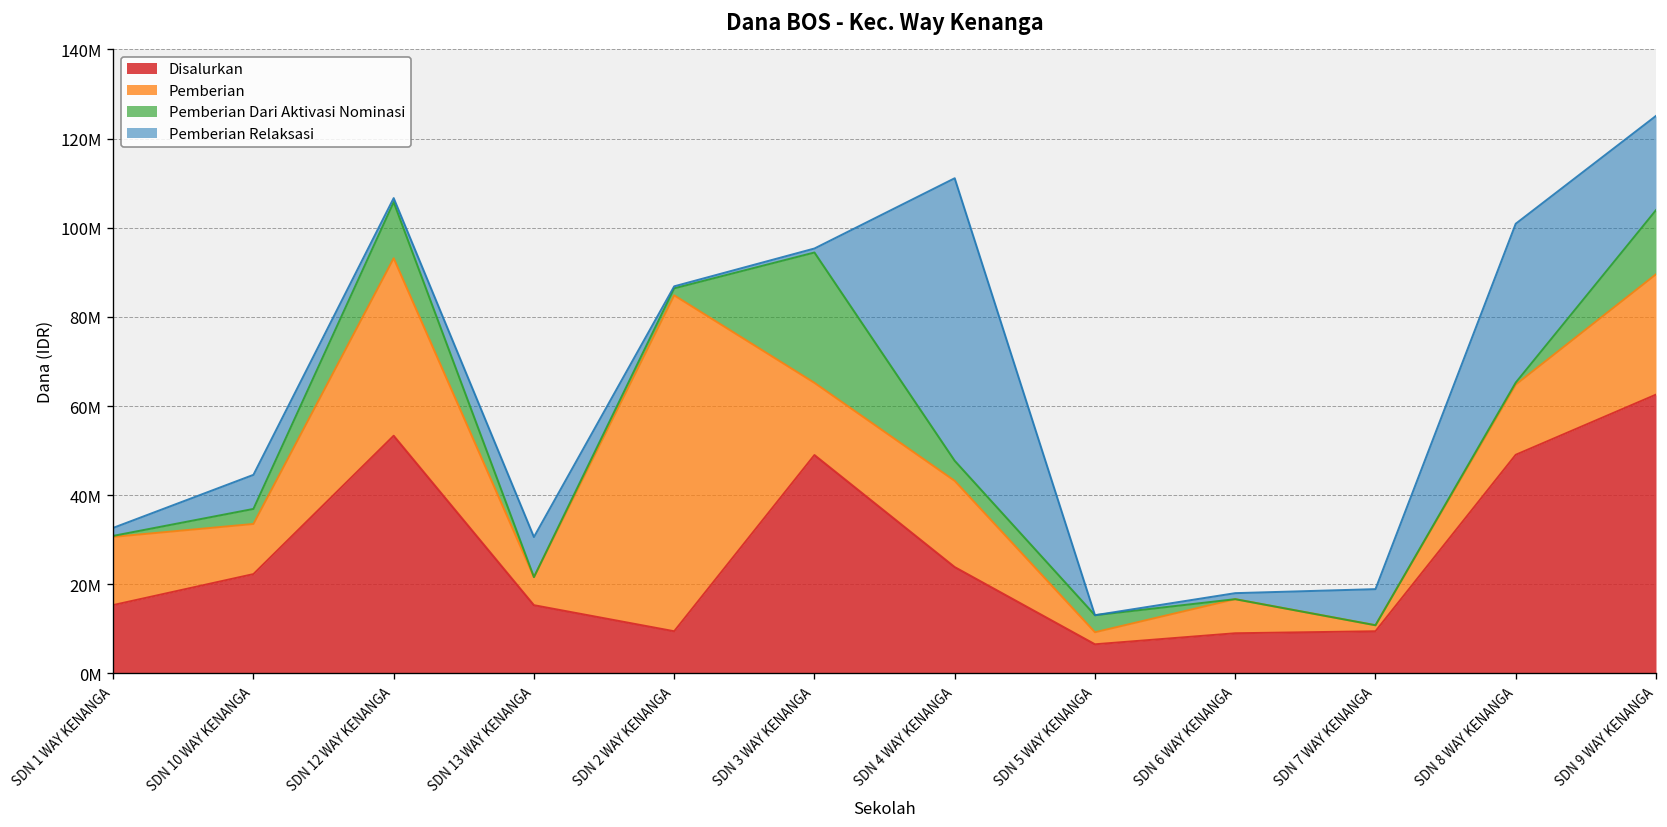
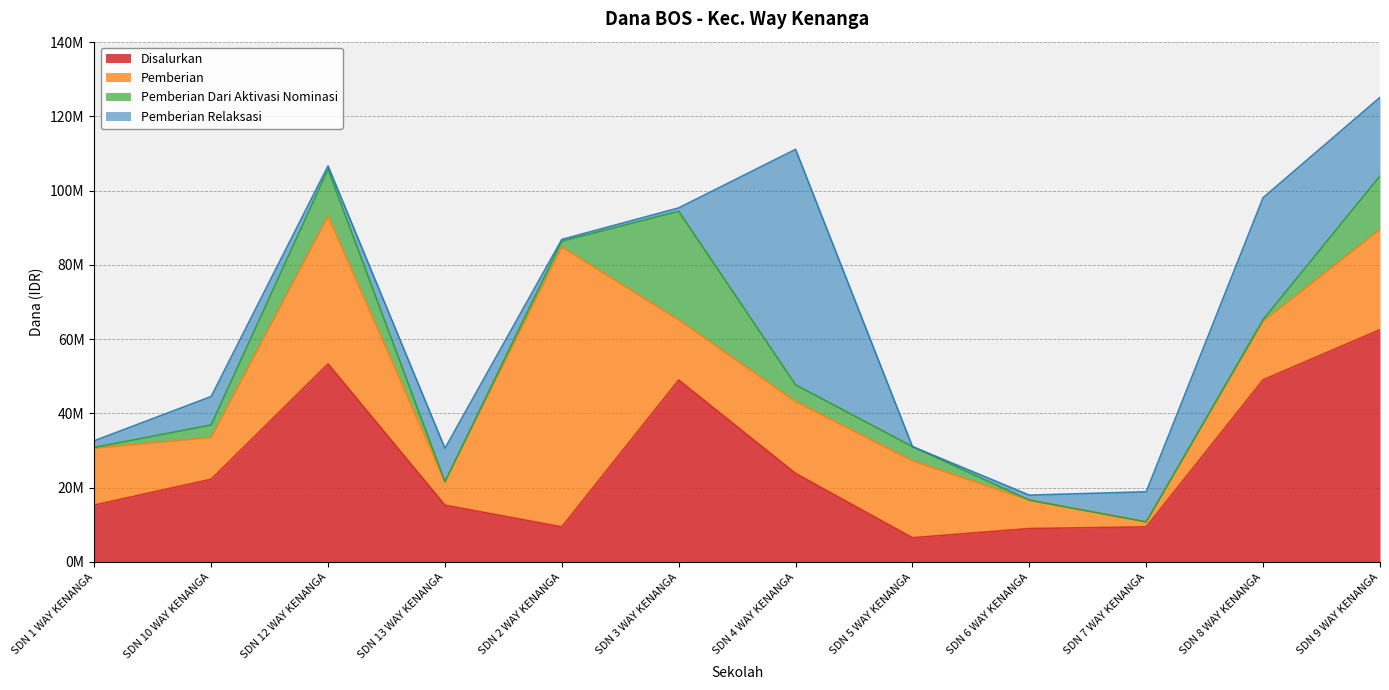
Pemberian, SDN 5 WAY KENANGA: 3000000 -> 21000000
Pemberian Relaksasi, SDN 8 WAY KENANGA: 36000000 -> 33000000
